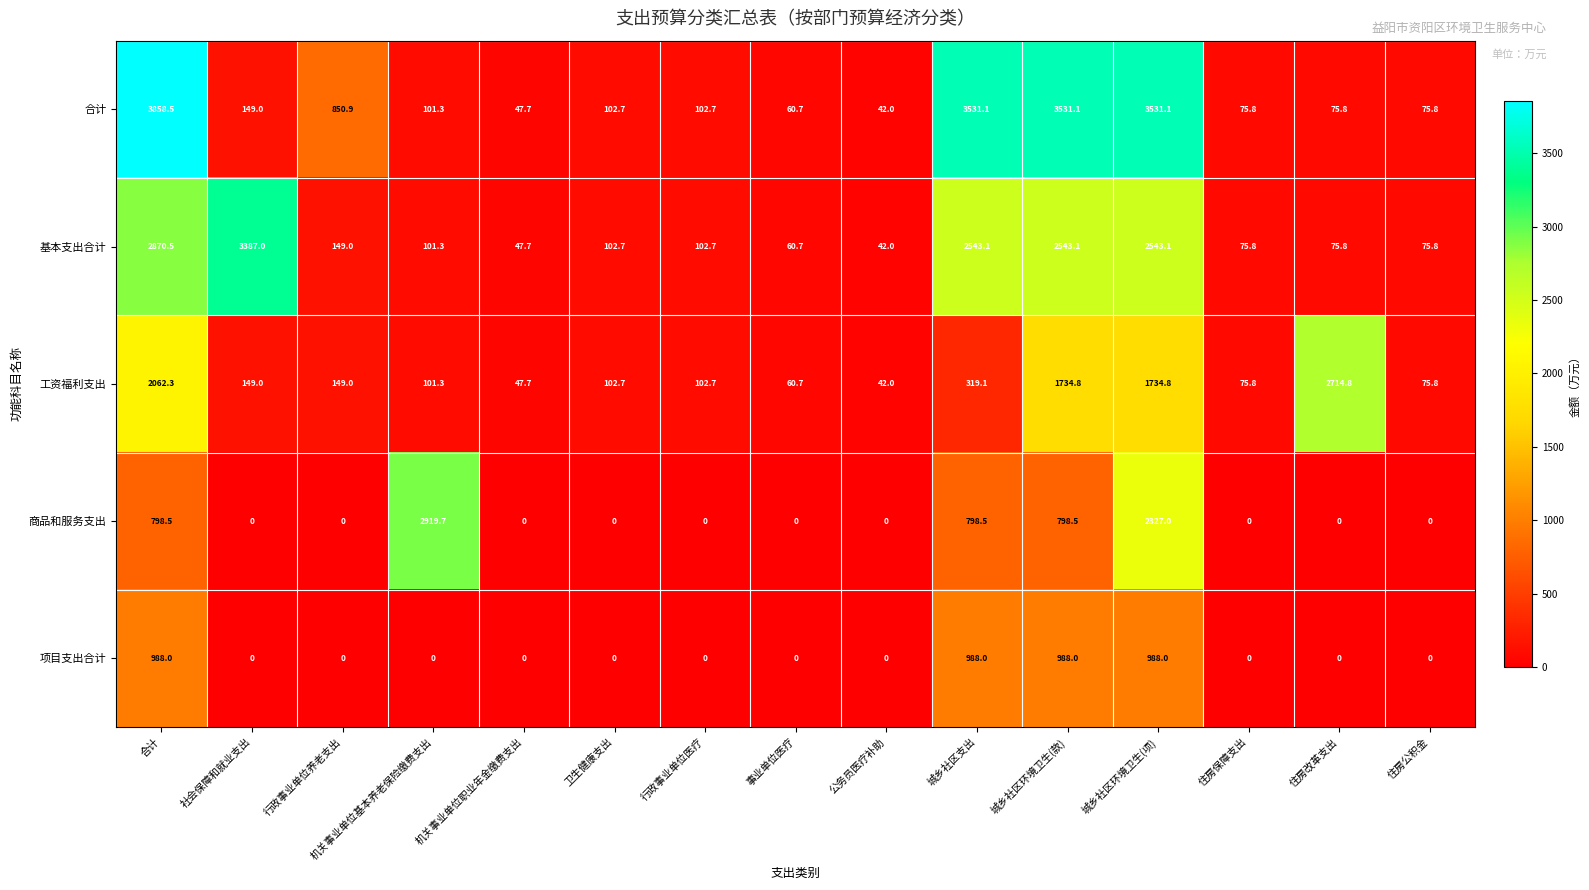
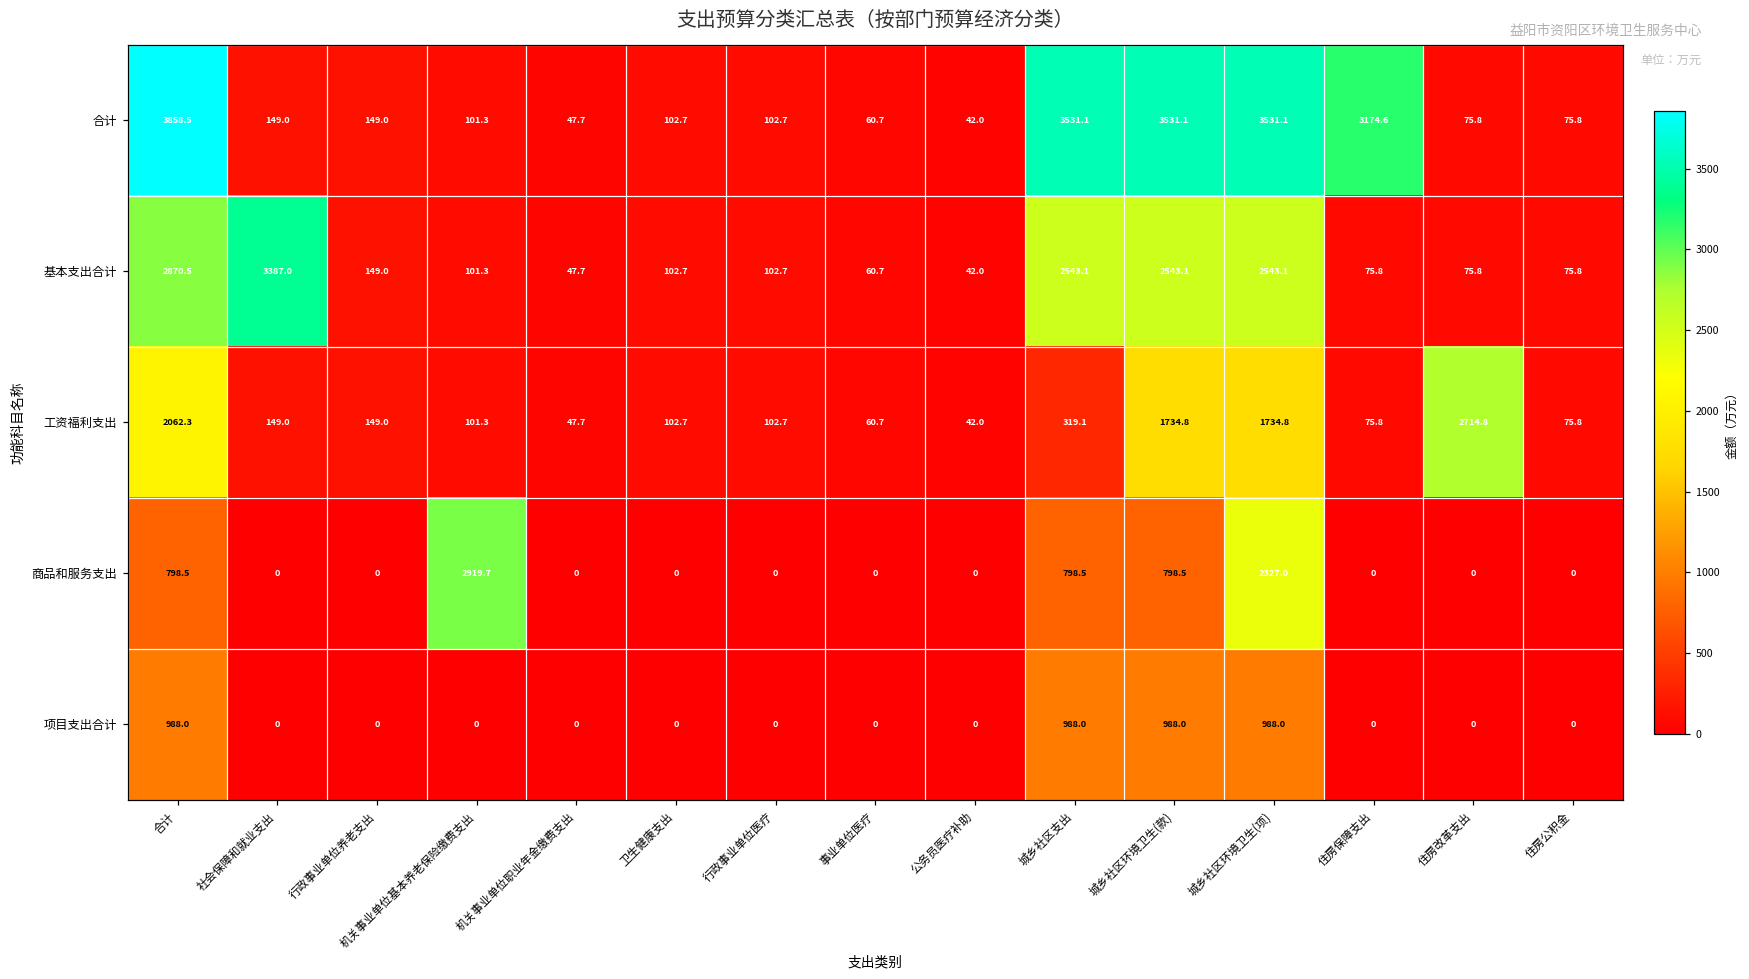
合计, 行政事业单位养老支出: 850.9 -> 149.0
合计, 住房保障支出: 75.8 -> 3174.6
